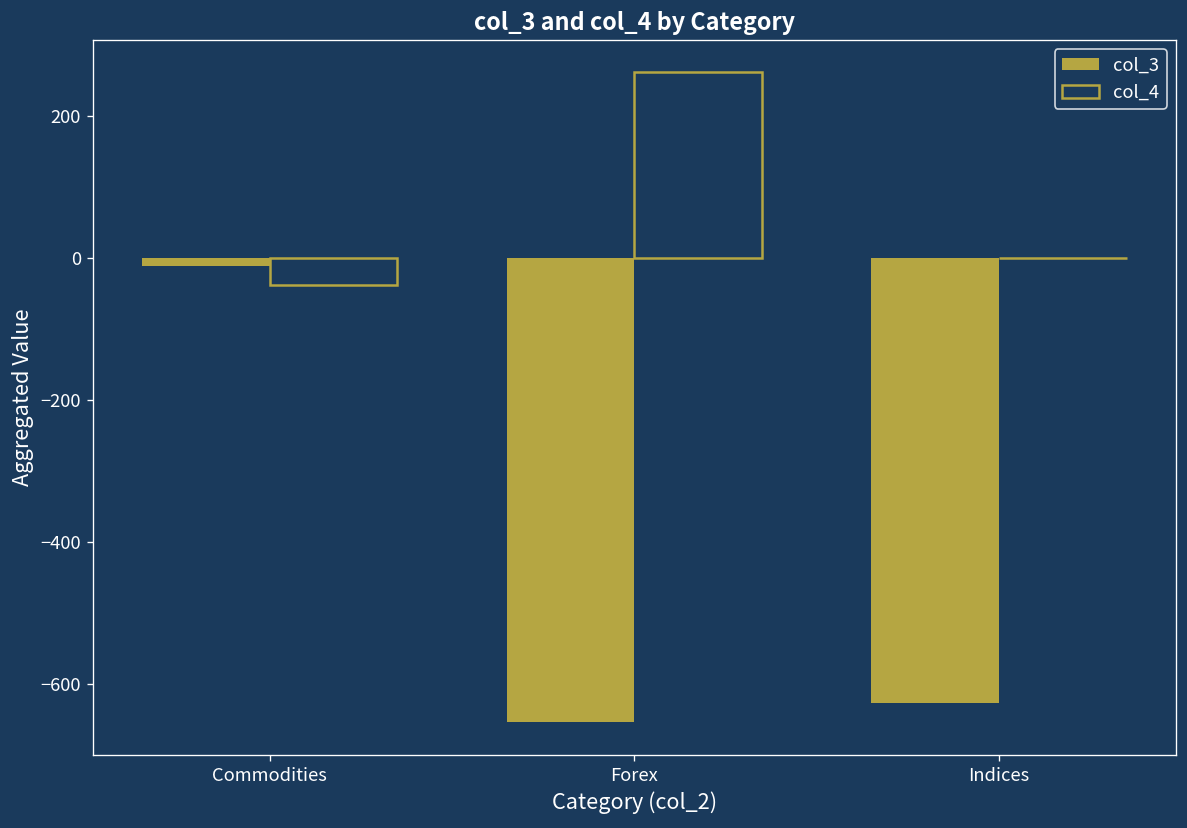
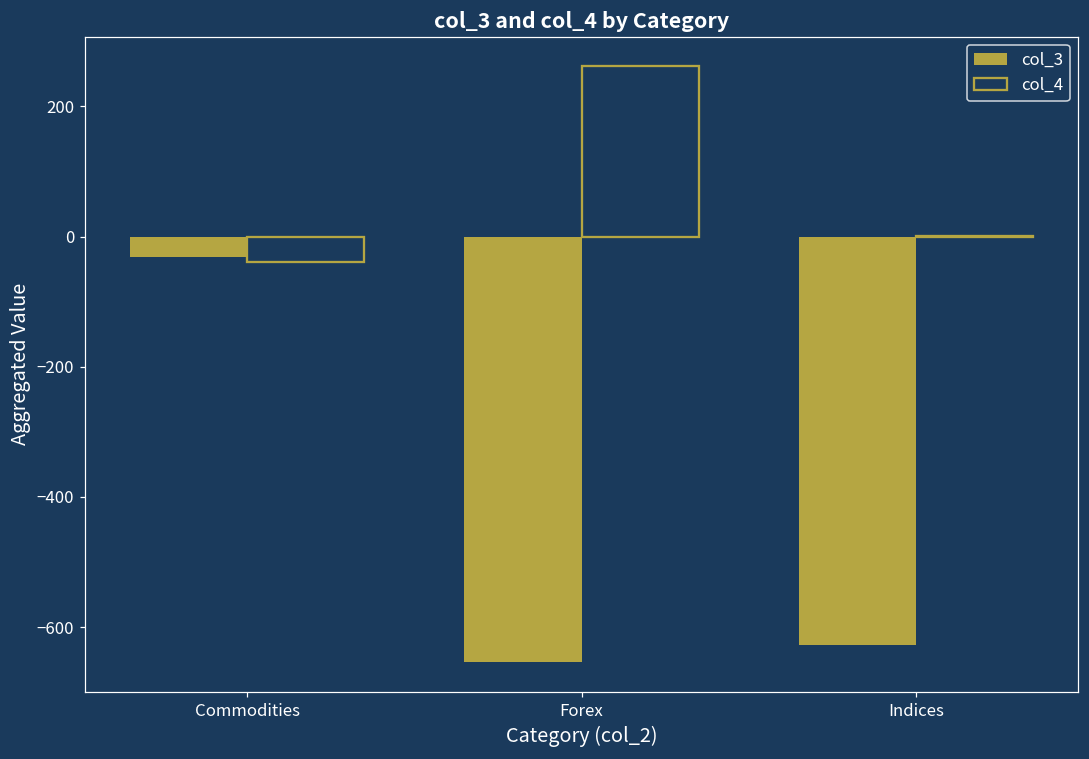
col_3, Commodities: -10 -> -30
